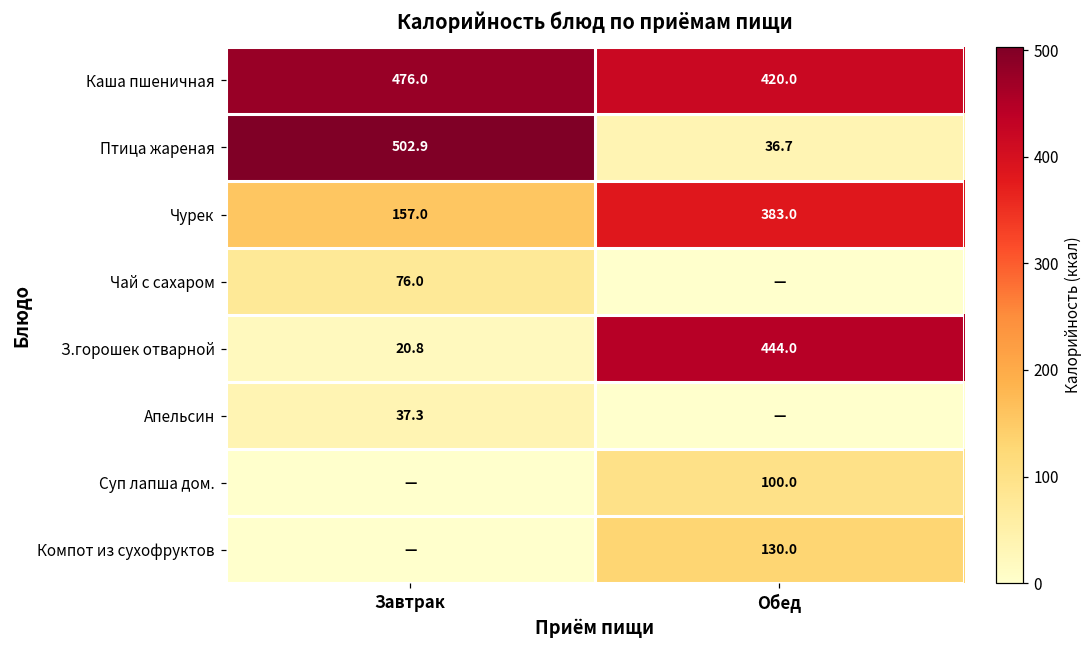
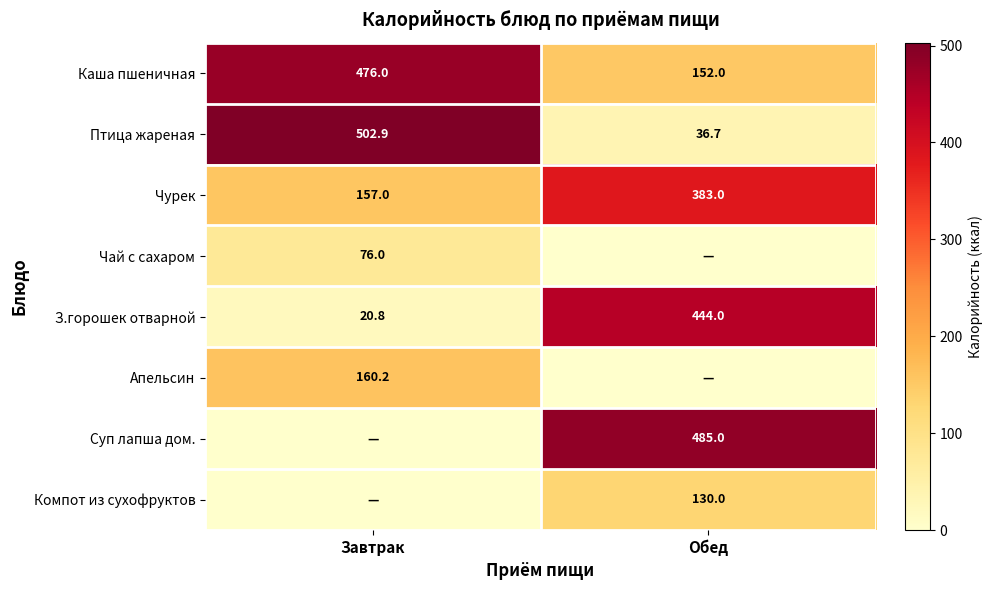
Каша пшеничная, Обед: 420.0 -> 152.0
Апельсин, Завтрак: 37.3 -> 160.2
Суп лапша дом., Обед: 100.0 -> 485.0
